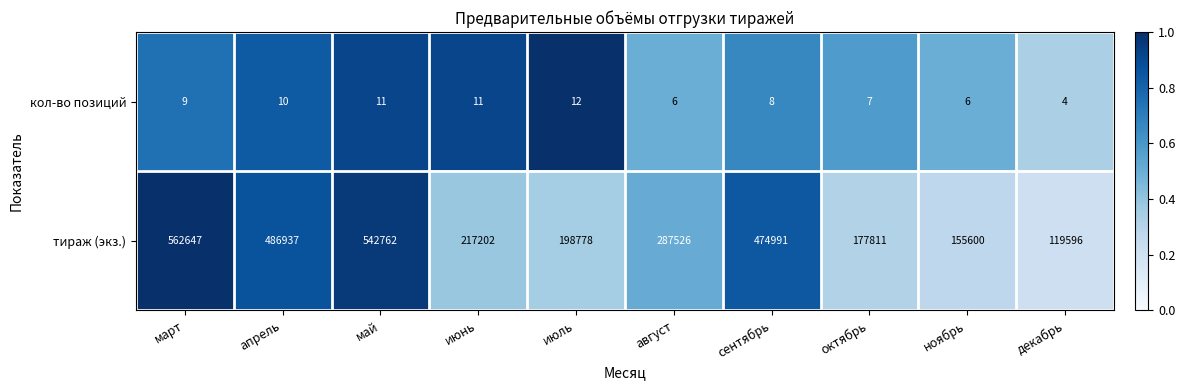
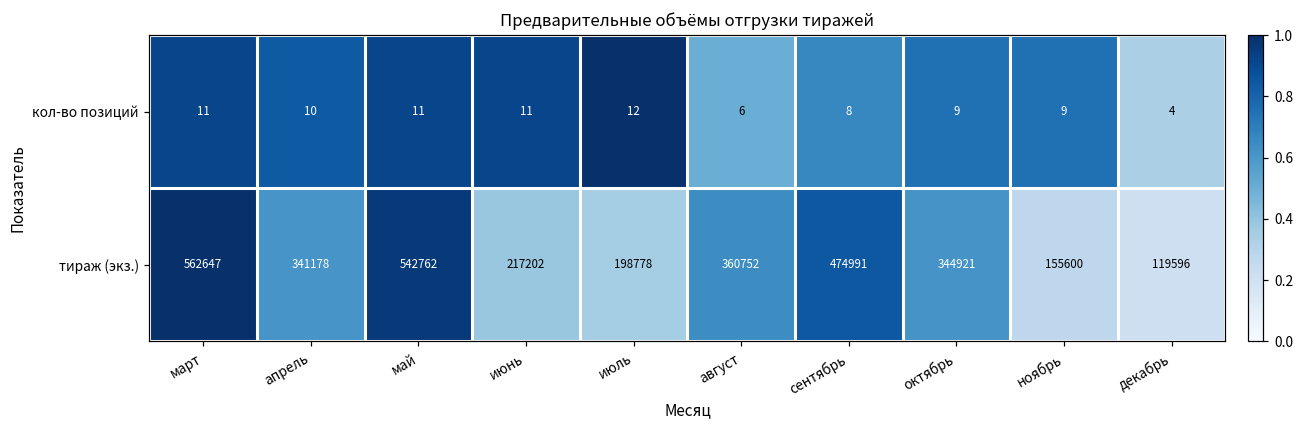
кол-во позиций, март: 9 -> 11
кол-во позиций, октябрь: 7 -> 9
кол-во позиций, ноябрь: 6 -> 9
тираж (экз.), апрель: 486937 -> 341178
тираж (экз.), август: 287526 -> 360752
тираж (экз.), октябрь: 177811 -> 344921
